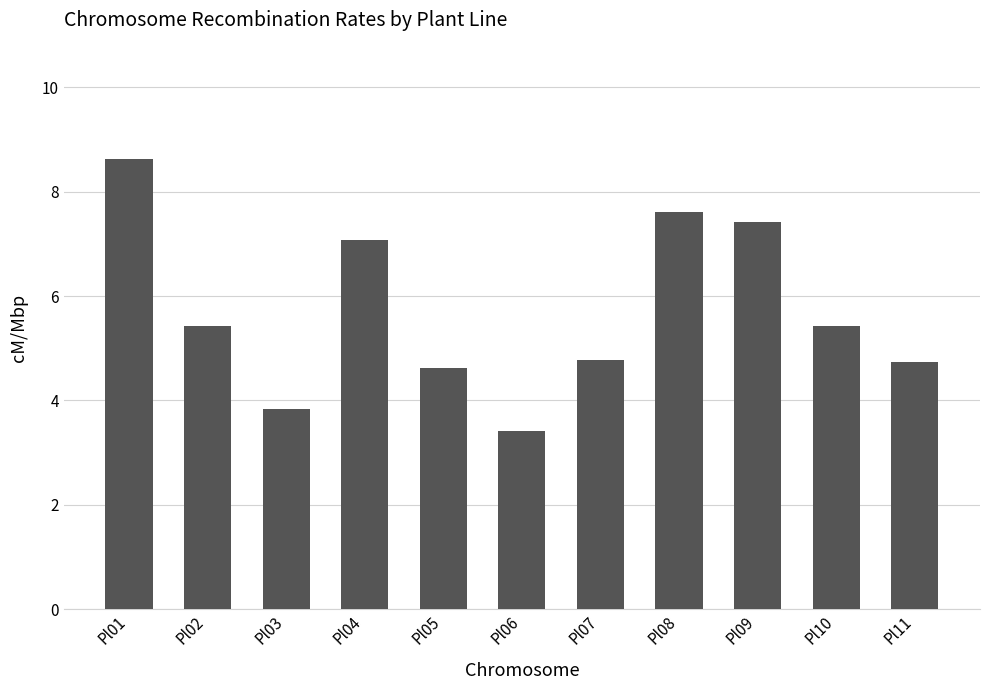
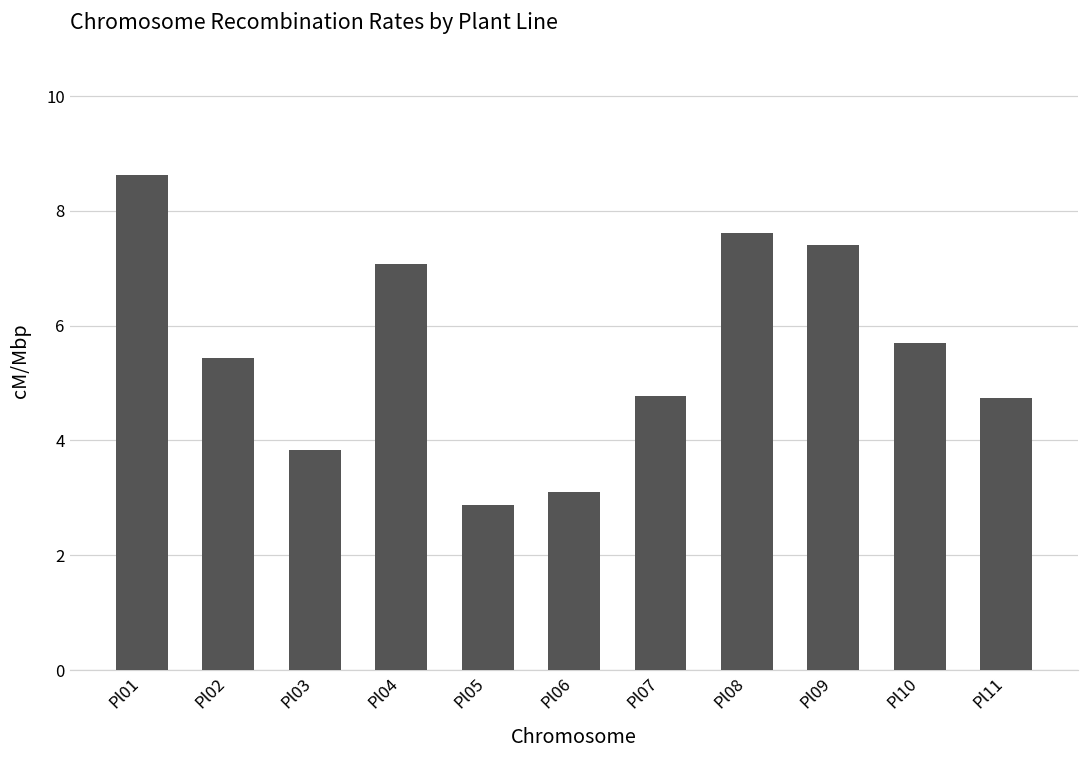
Pl05: 4.6 -> 2.9
Pl06: 3.4 -> 3.1
Pl10: 5.4 -> 5.7
